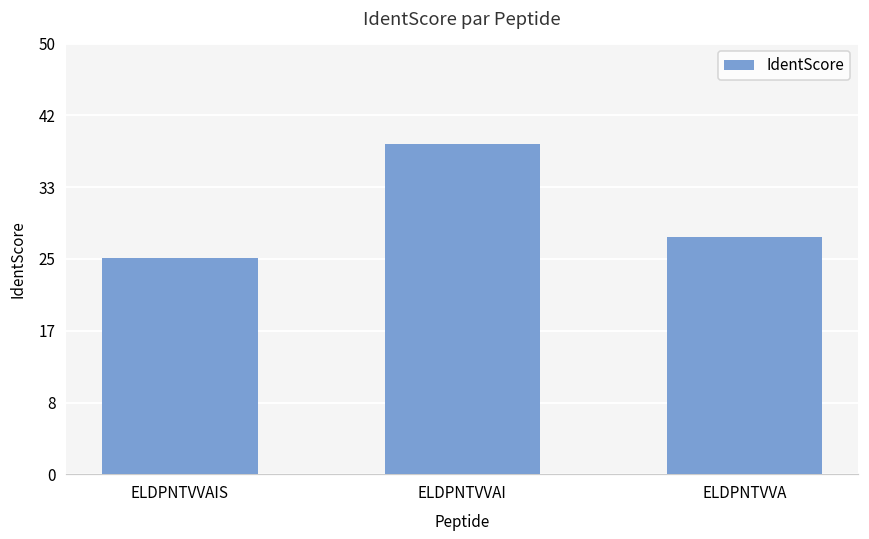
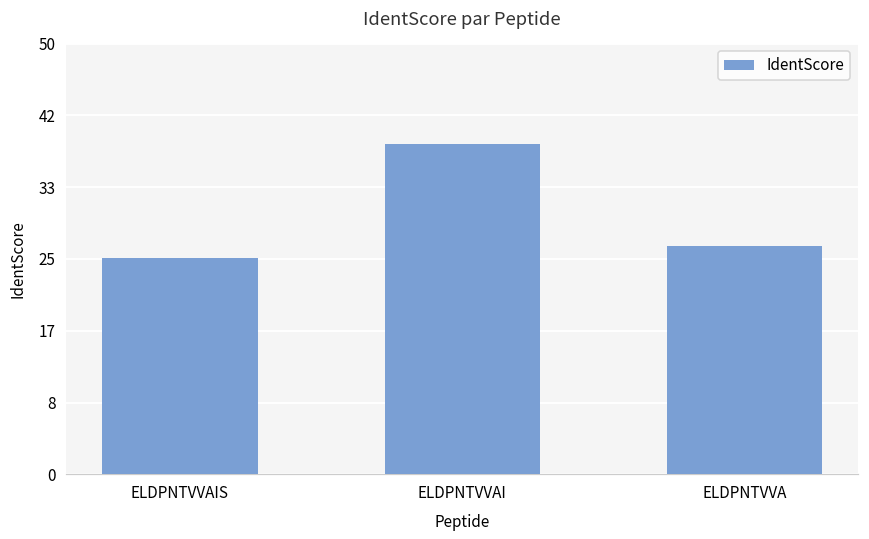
ELDPNTVVA: 28 -> 26
